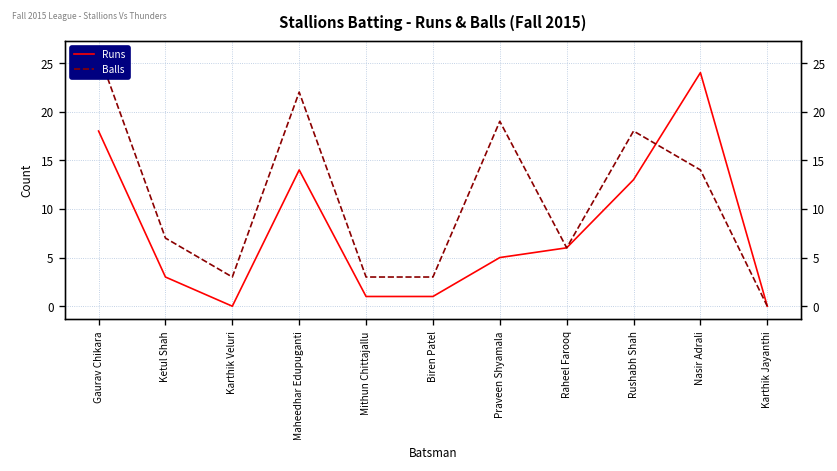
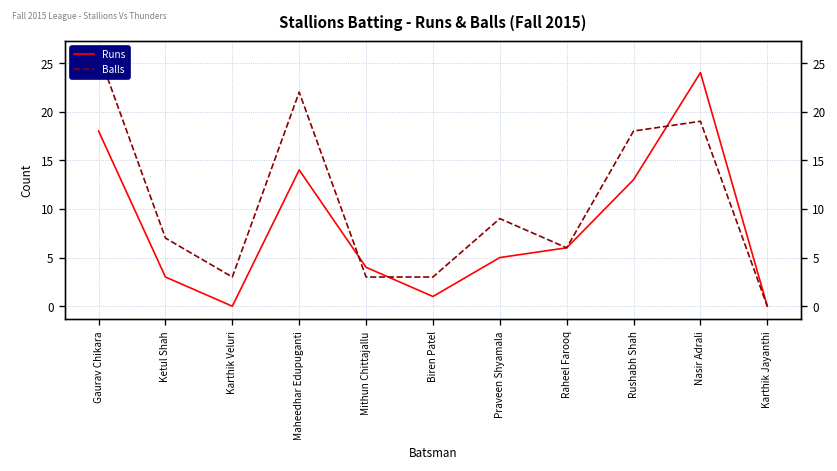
Runs, Mithun Chittajallu: 1 -> 4
Balls, Praveen Shyamala: 19 -> 9
Balls, Nasir Adrali: 14 -> 19
